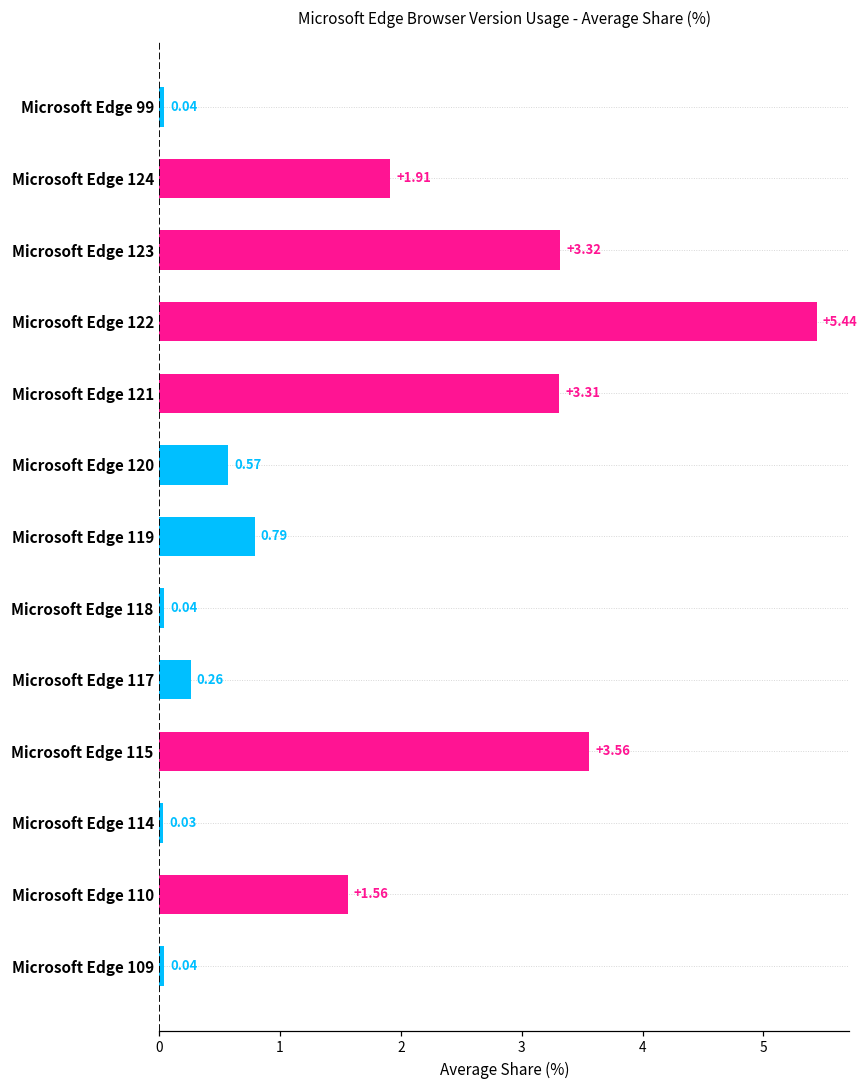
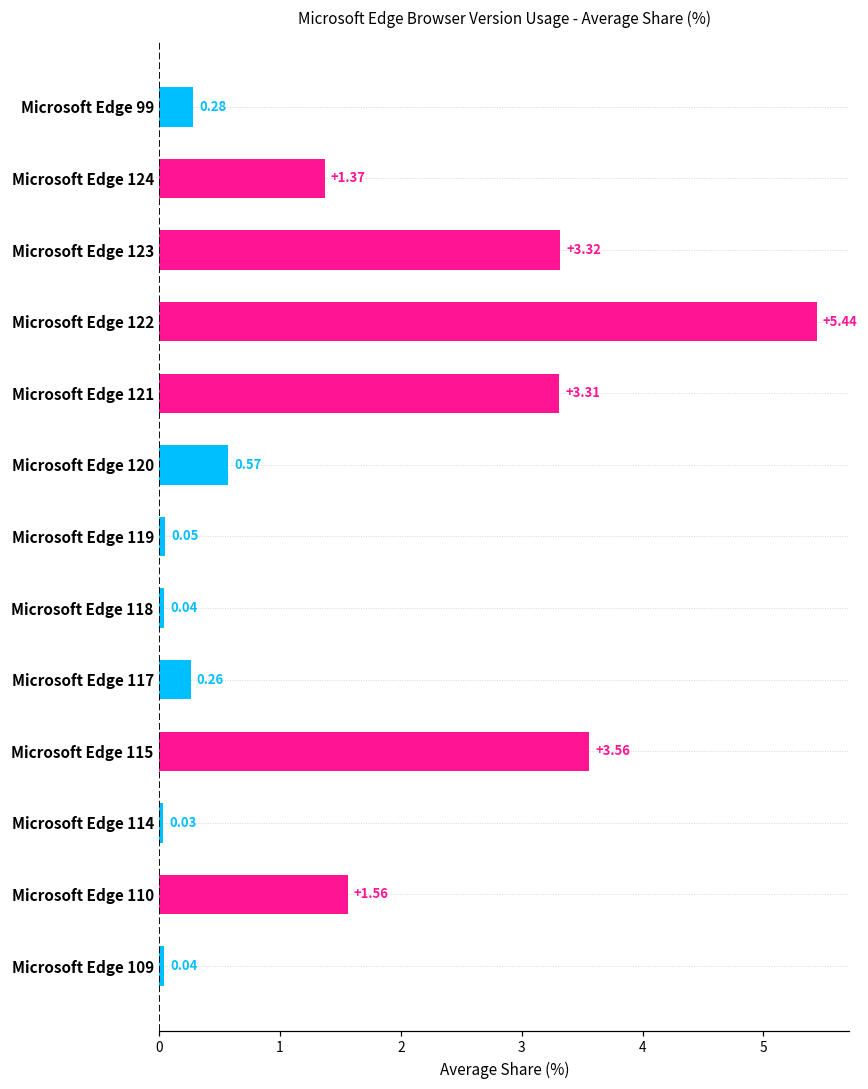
Microsoft Edge 99: 0.04 -> 0.28
Microsoft Edge 124: +1.91 -> +1.37
Microsoft Edge 119: 0.79 -> 0.05
